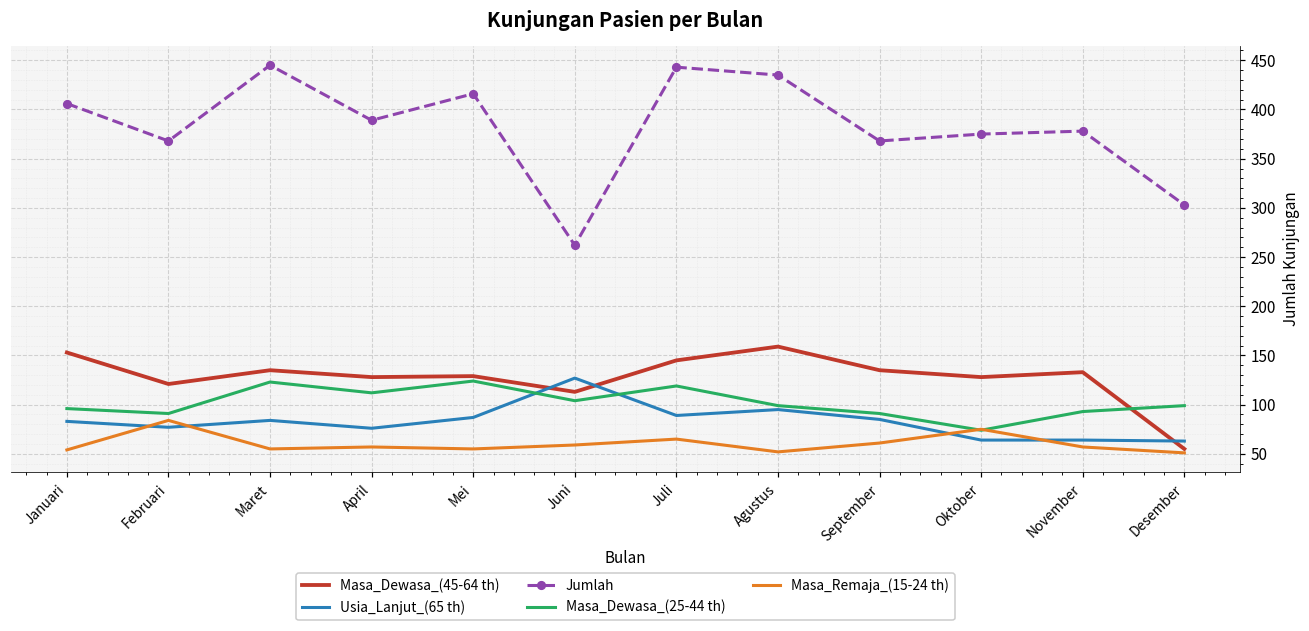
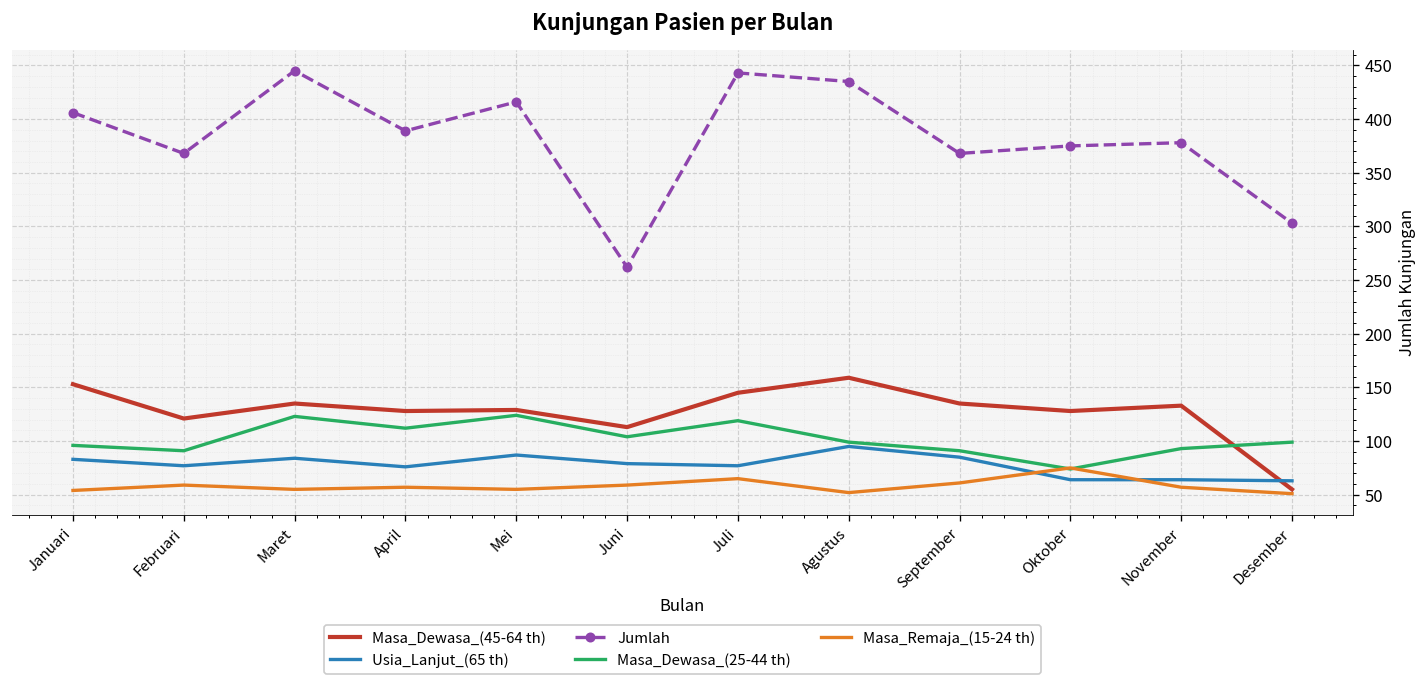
Masa_Remaja_(15-24 th), Februari: 80 -> 60
Usia_Lanjut_(65 th), Juni: 130 -> 80
Usia_Lanjut_(65 th), Juli: 90 -> 80
